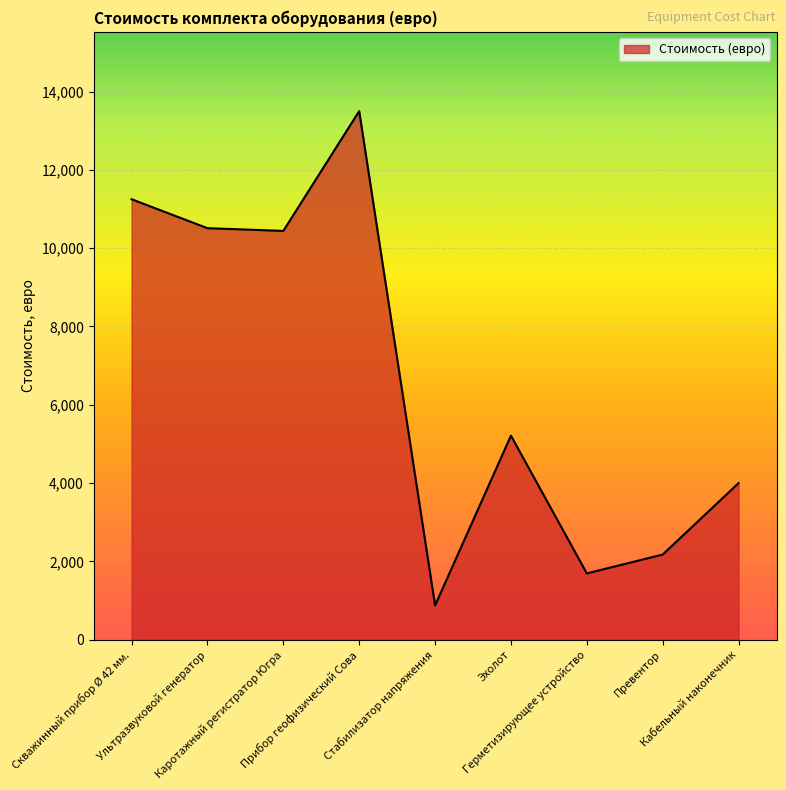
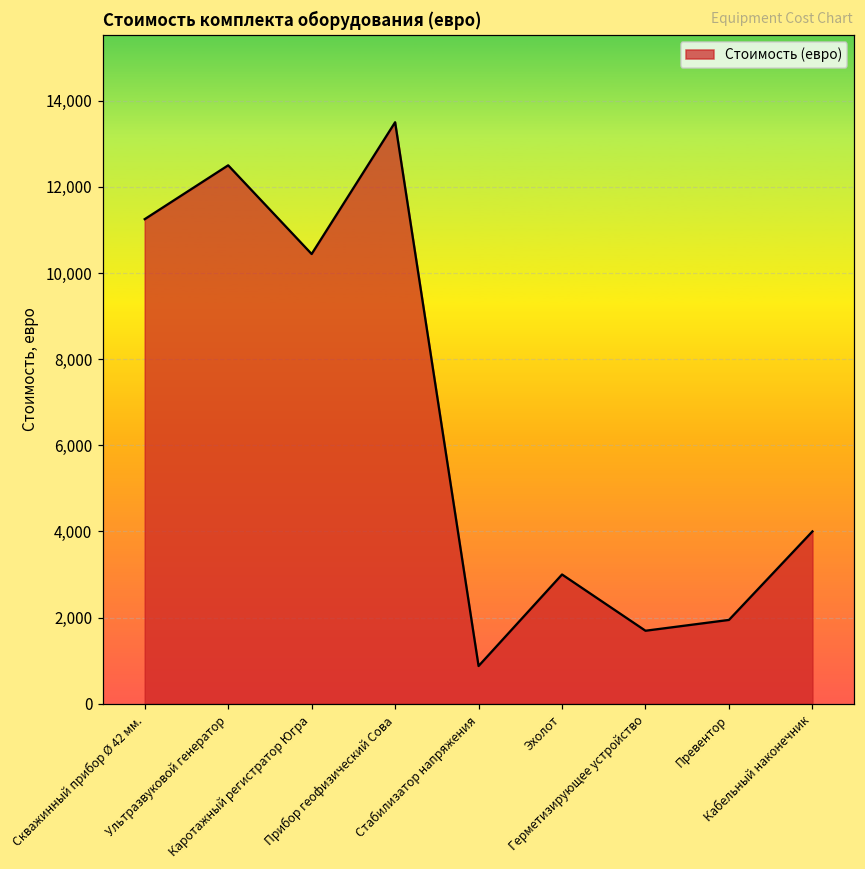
Ультразвуковой генератор: 10,500 -> 12,500
Эхолот: 5,200 -> 3,000
Превентор: 2,200 -> 1,900
